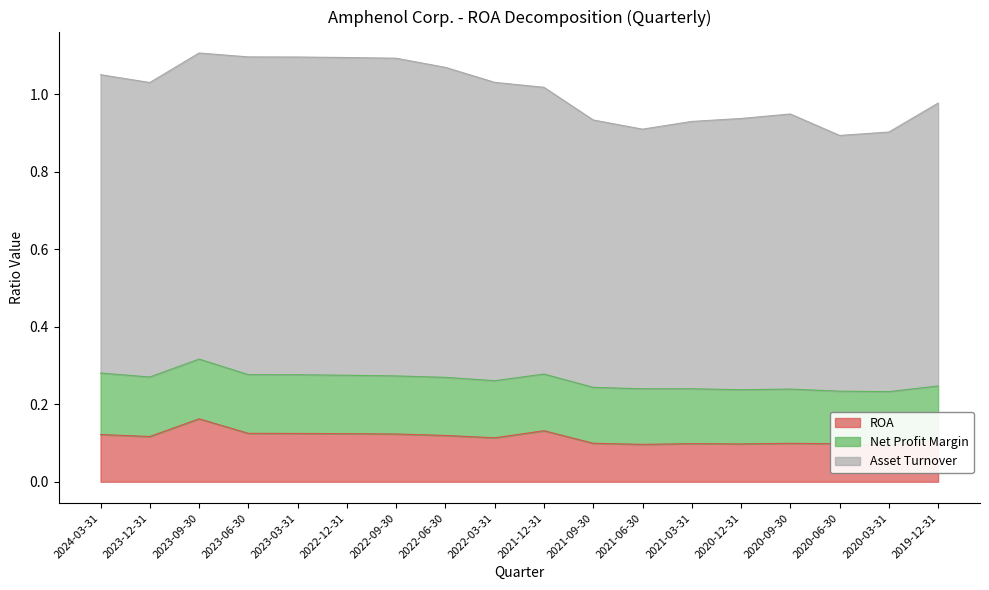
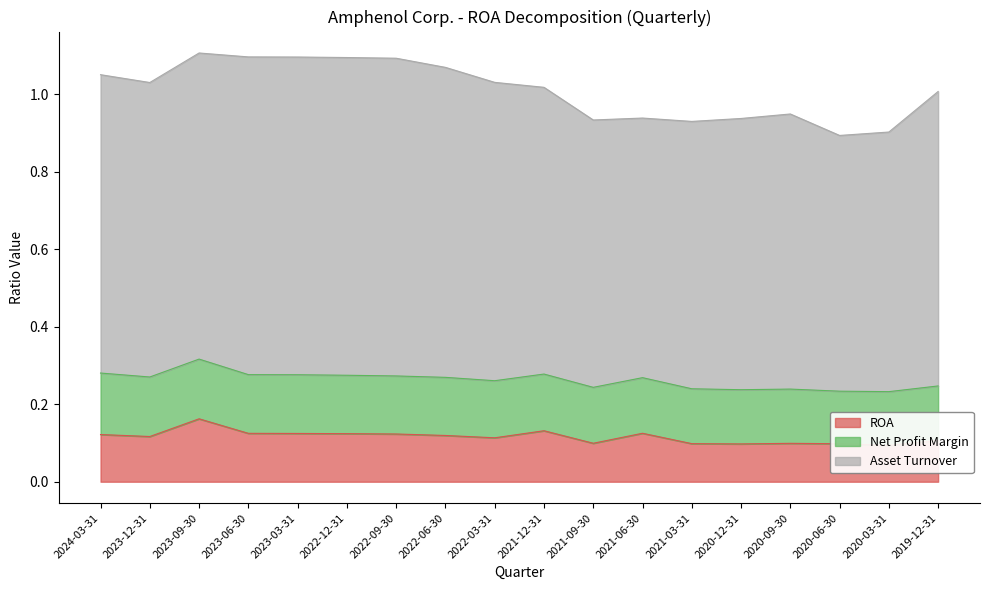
ROA, 2021-06-30: 0.10 -> 0.13
Asset Turnover, 2019-12-31: 0.73 -> 0.76
